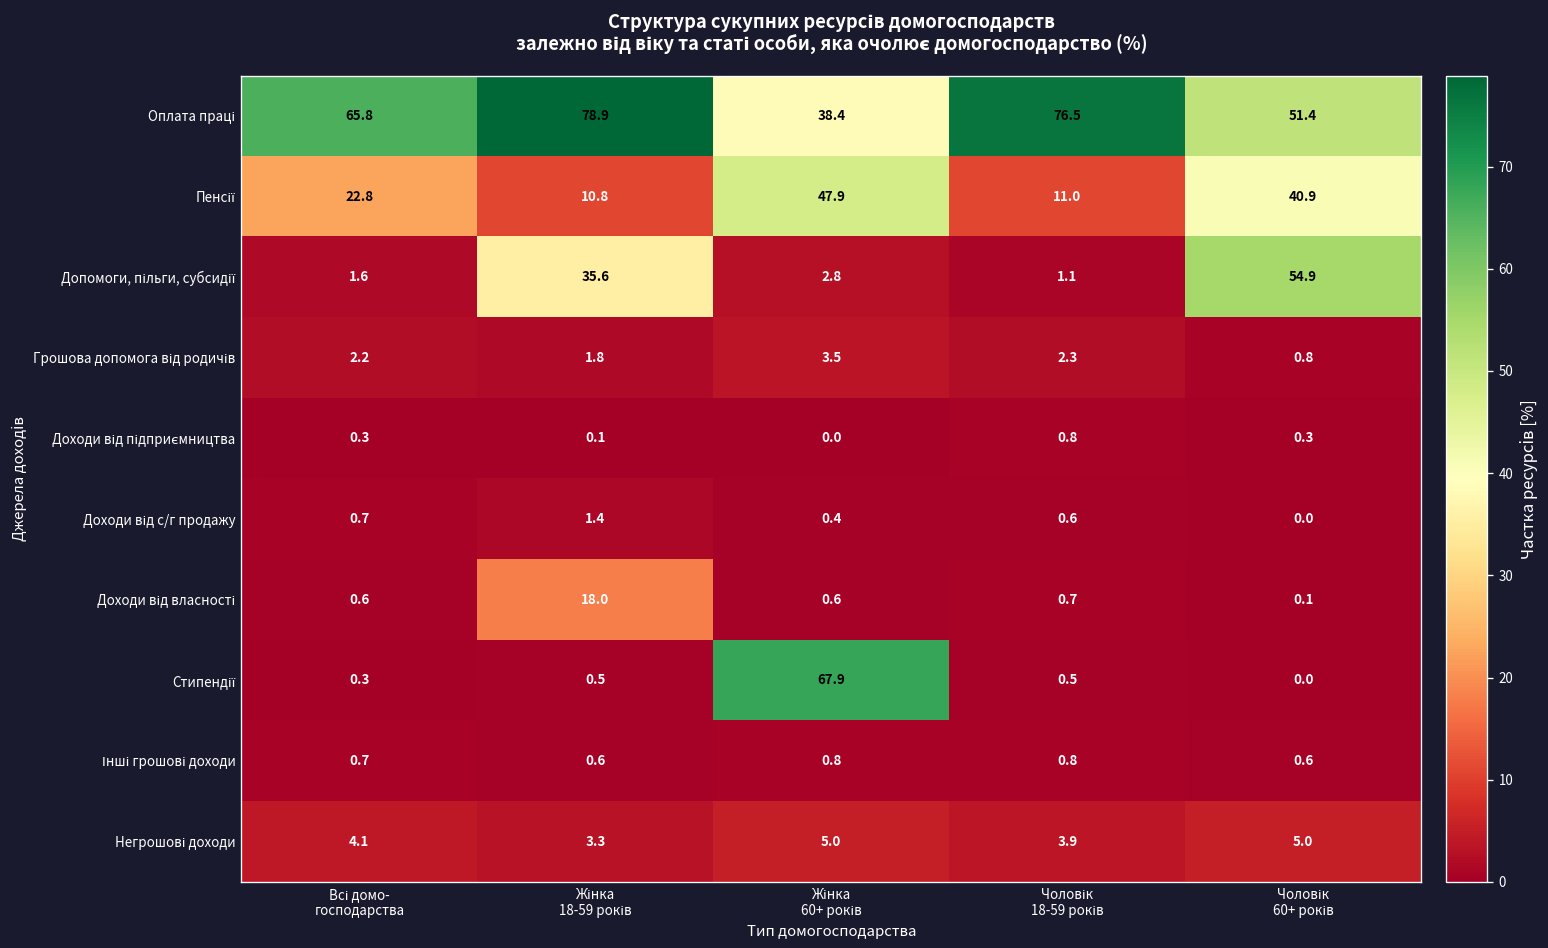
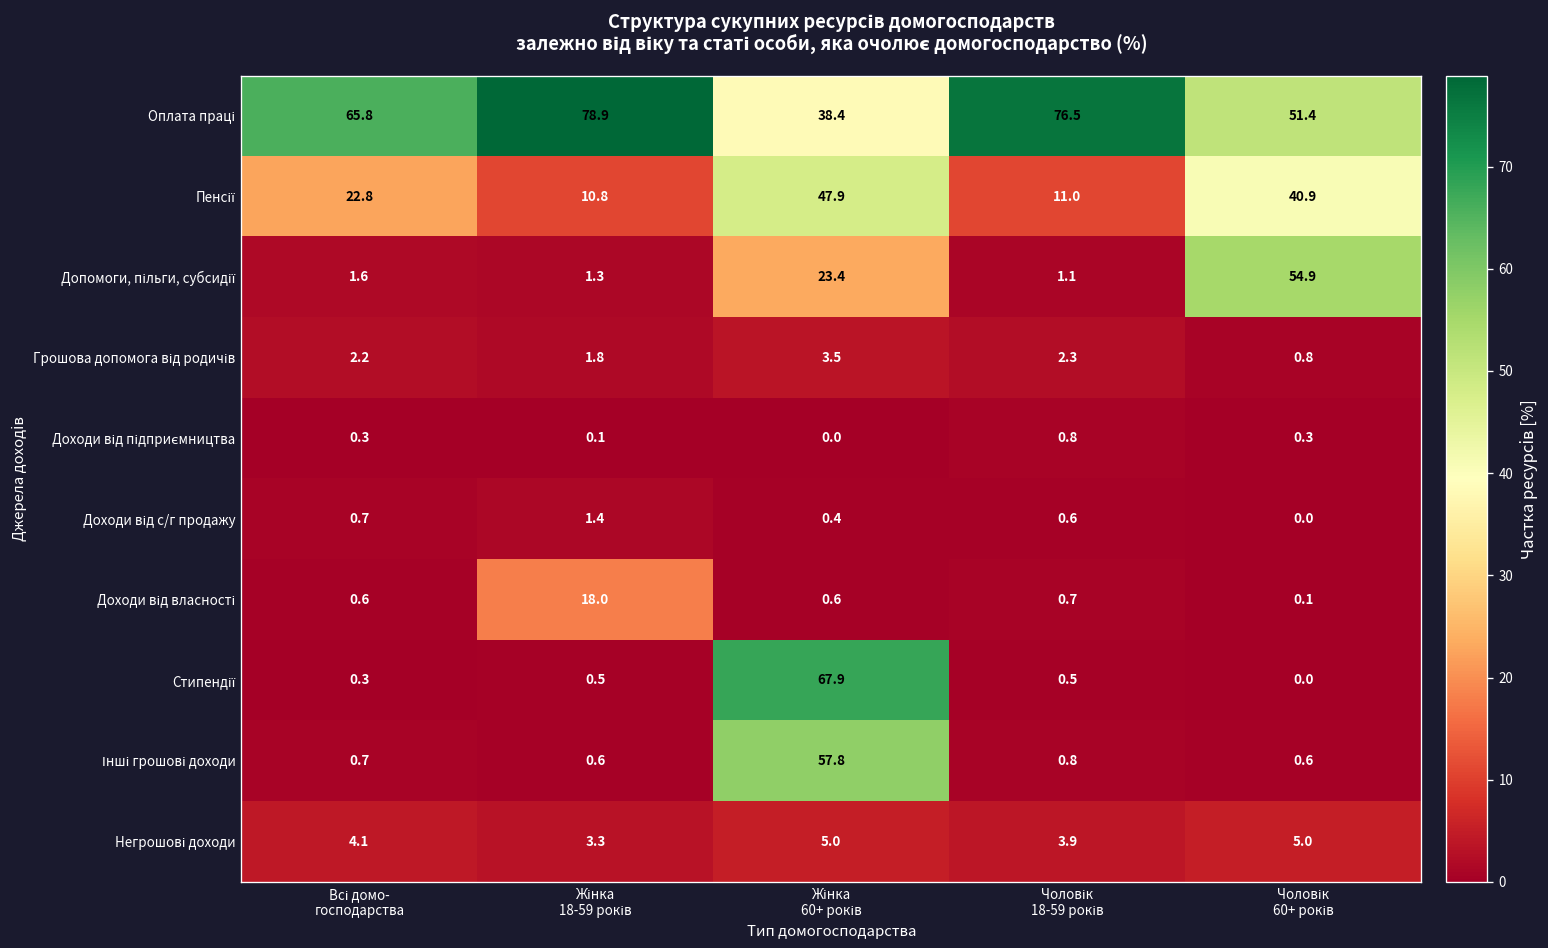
Допомоги, пільги, субсидії, Жінка 18-59 років: 35.6 -> 1.3
Допомоги, пільги, субсидії, Жінка 60+ років: 2.8 -> 23.4
Інші грошові доходи, Жінка 60+ років: 0.8 -> 57.8
